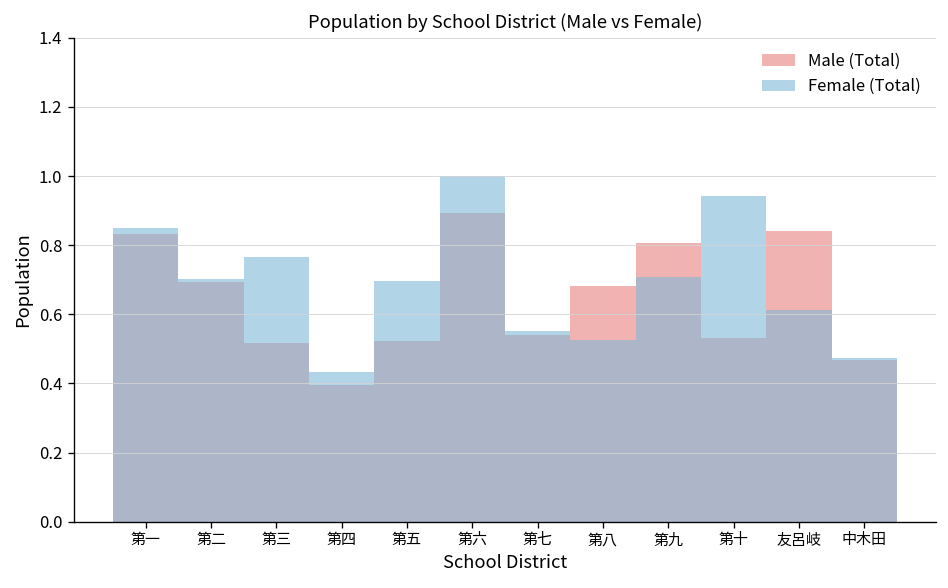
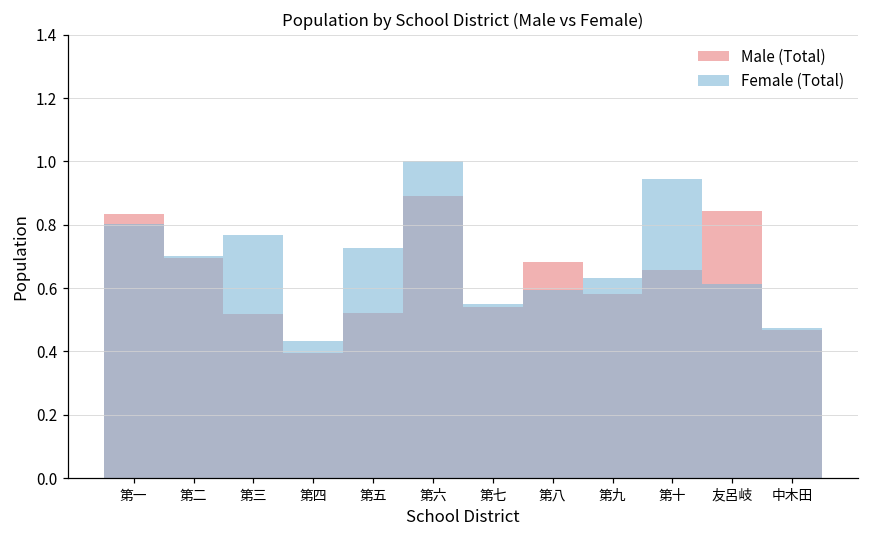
Female (Total), 第一: 0.85 -> 0.80
Female (Total), 第五: 0.70 -> 0.73
Female (Total), 第八: 0.52 -> 0.60
Male (Total), 第九: 0.81 -> 0.58
Female (Total), 第九: 0.71 -> 0.63
Male (Total), 第十: 0.53 -> 0.66
